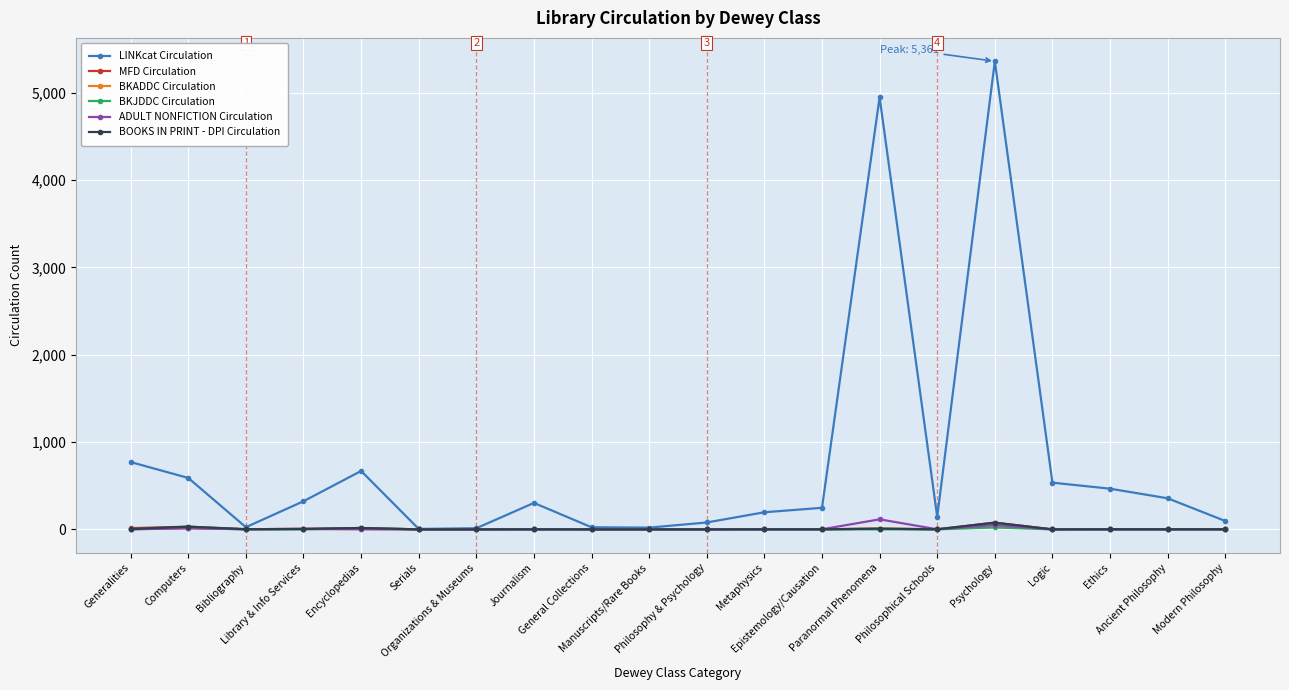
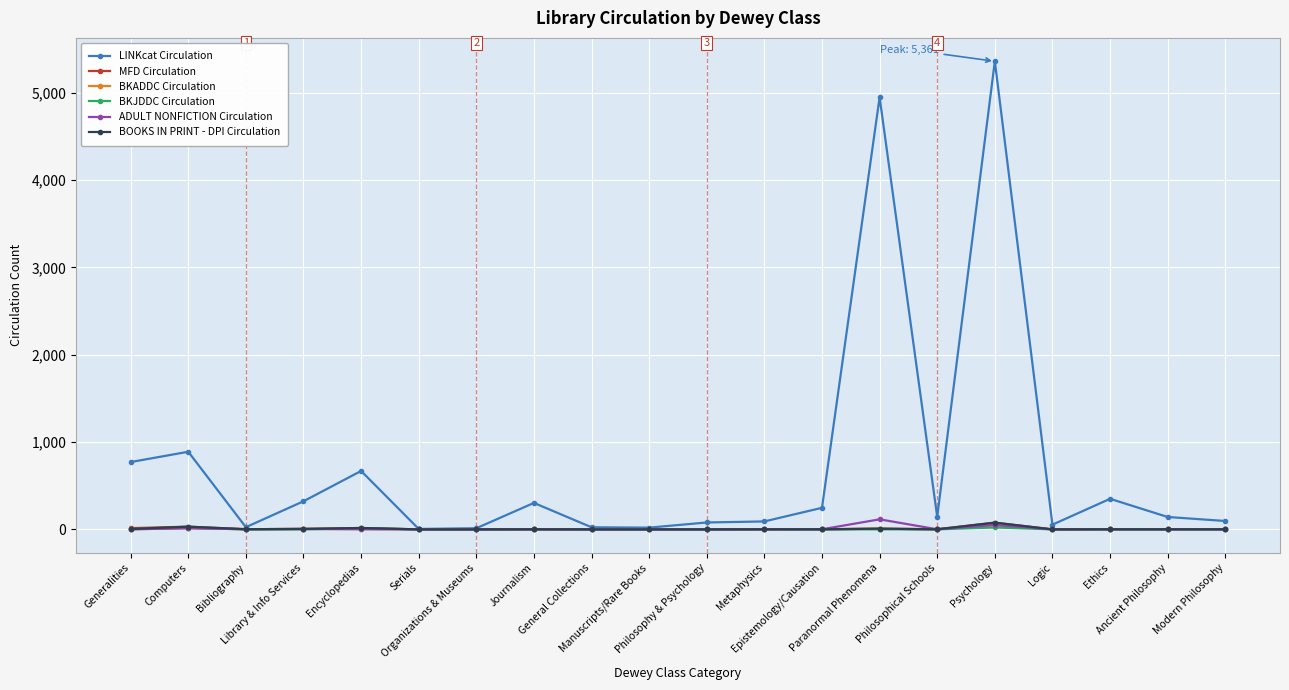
LINKcat Circulation, Computers: 600 -> 900
LINKcat Circulation, Metaphysics: 200 -> 100
LINKcat Circulation, Logic: 500 -> 100
LINKcat Circulation, Ethics: 500 -> 400
LINKcat Circulation, Ancient Philosophy: 400 -> 100
